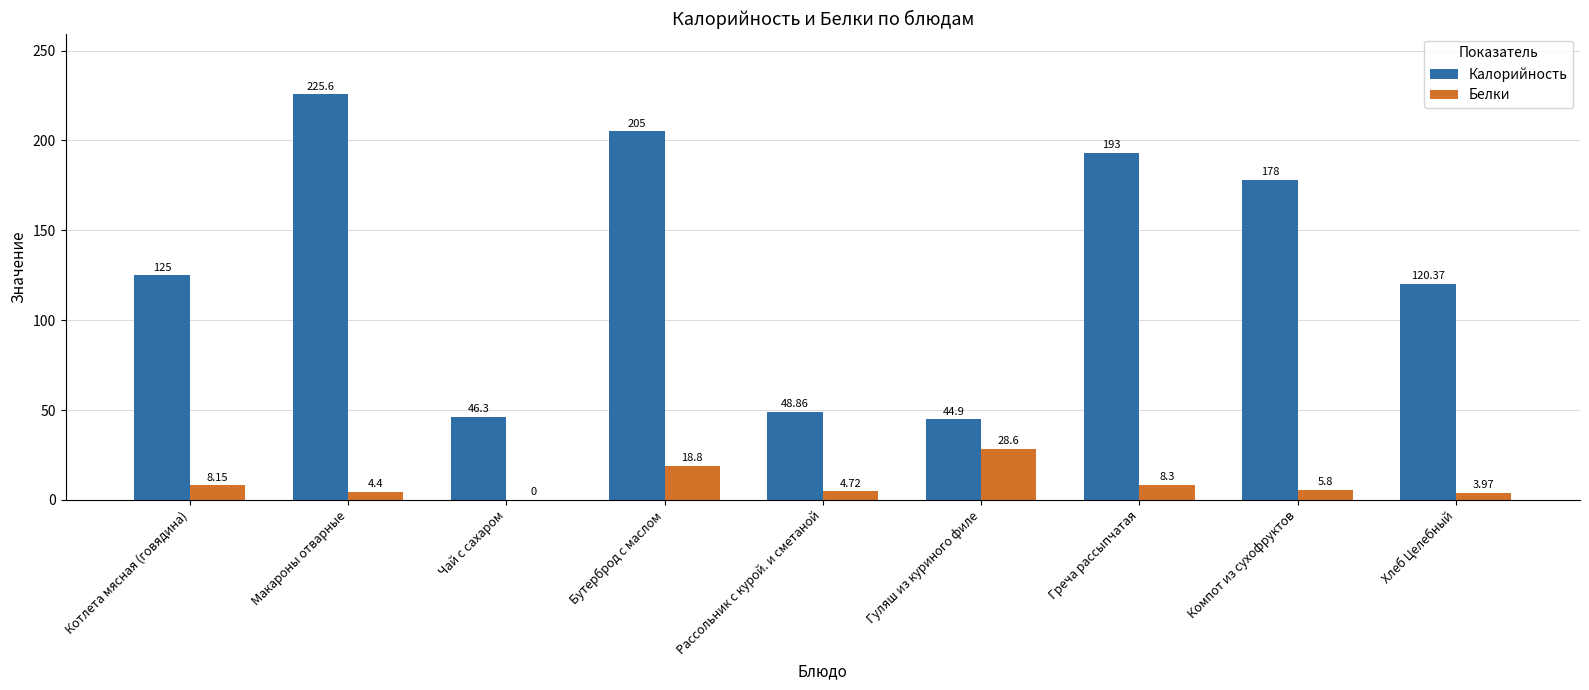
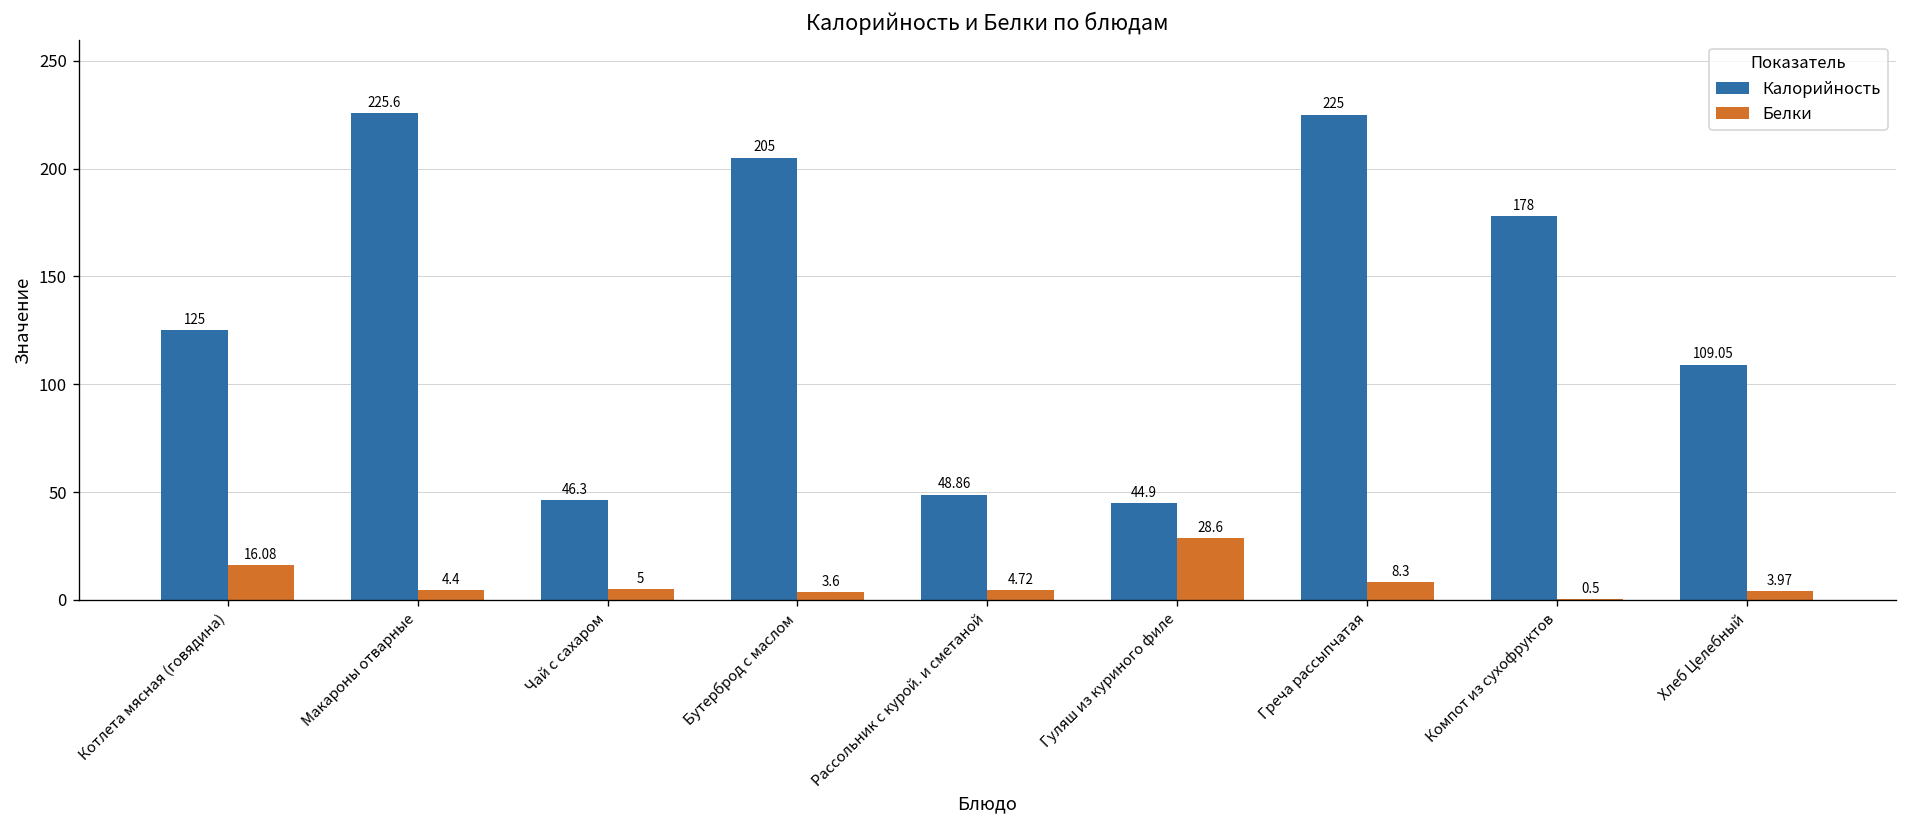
Белки, Котлета мясная (говядина): 8.15 -> 16.08
Белки, Чай с сахаром: 0 -> 5
Белки, Бутерброд с маслом: 18.8 -> 3.6
Калорийность, Греча рассыпчатая: 193 -> 225
Белки, Компот из сухофруктов: 5.8 -> 0.5
Калорийность, Хлеб Целебный: 120.37 -> 109.05
